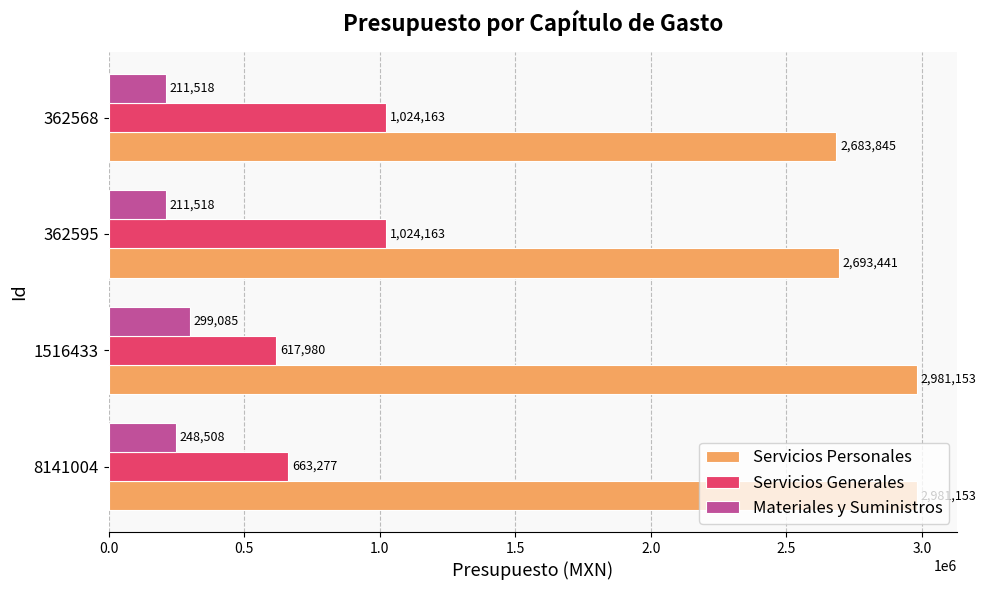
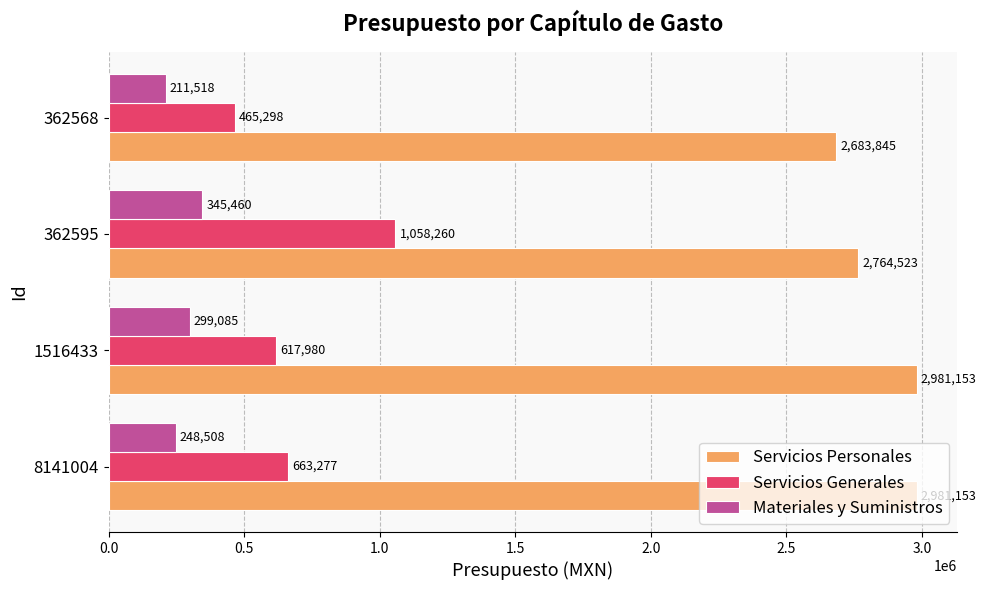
Servicios Generales, 362568: 1,024,163 -> 465,298
Materiales y Suministros, 362595: 211,518 -> 345,460
Servicios Generales, 362595: 1,024,163 -> 1,058,260
Servicios Personales, 362595: 2,693,441 -> 2,764,523
